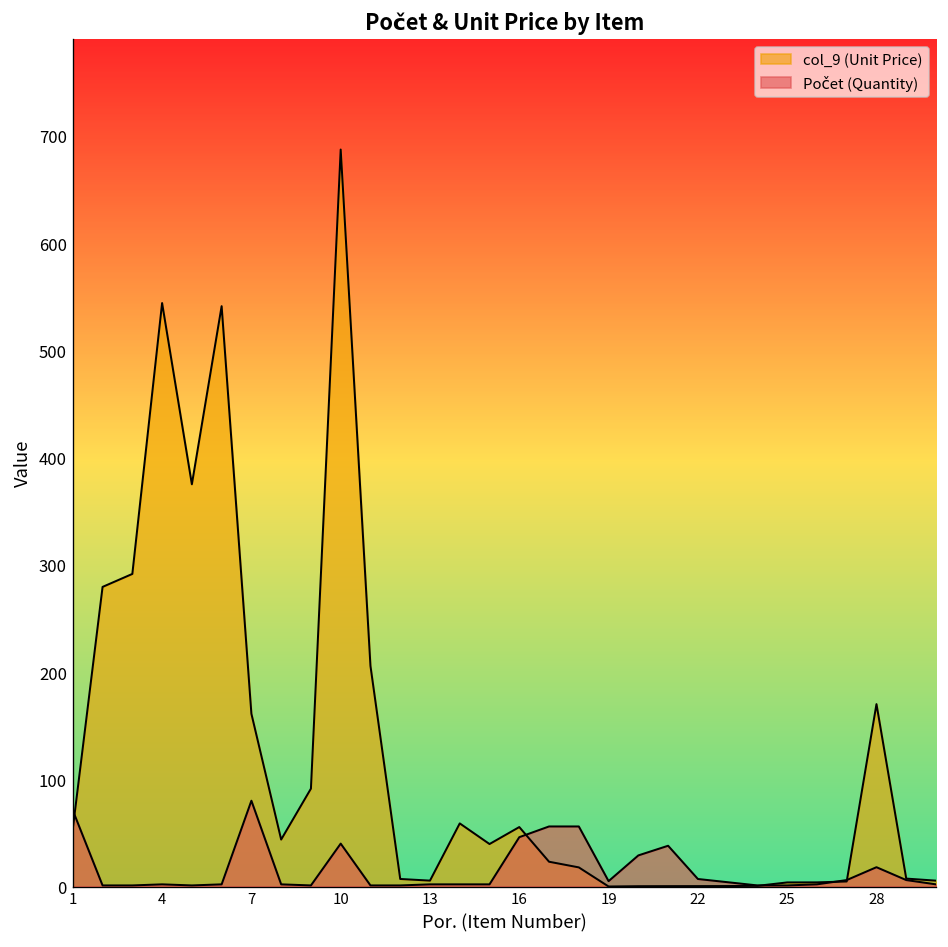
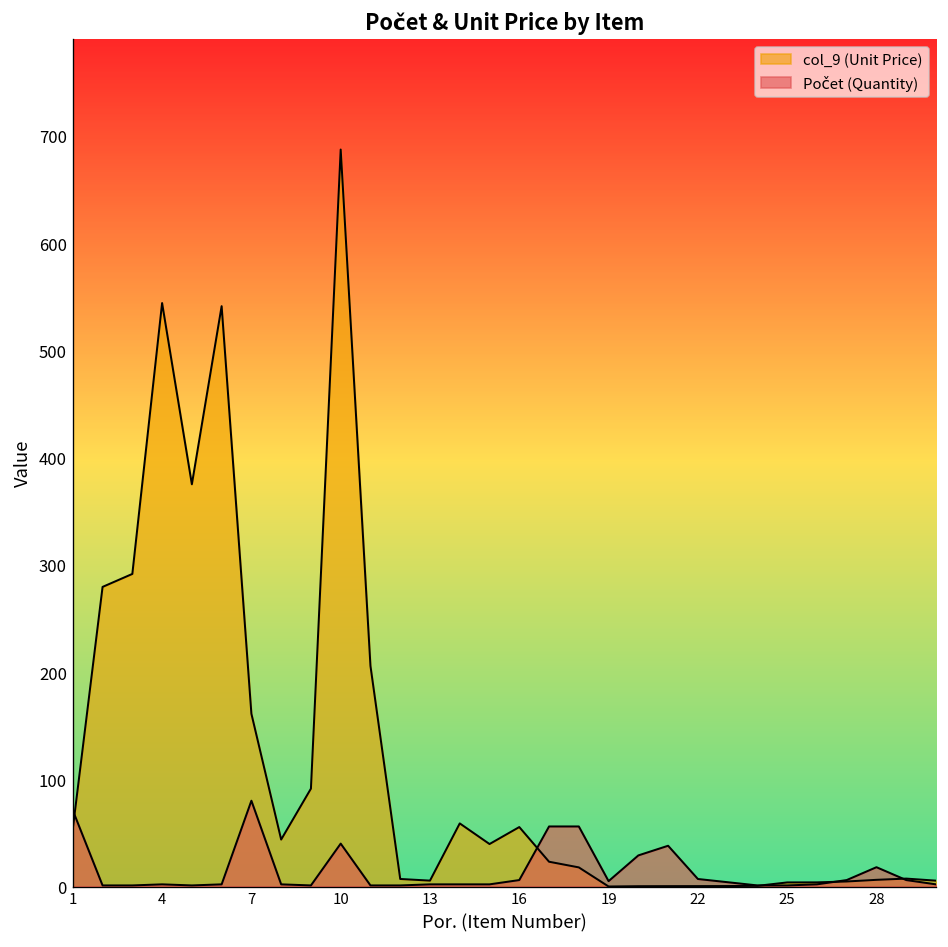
Počet (Quantity), 16: 50 -> 10
col_9 (Unit Price), 28: 170 -> 10
